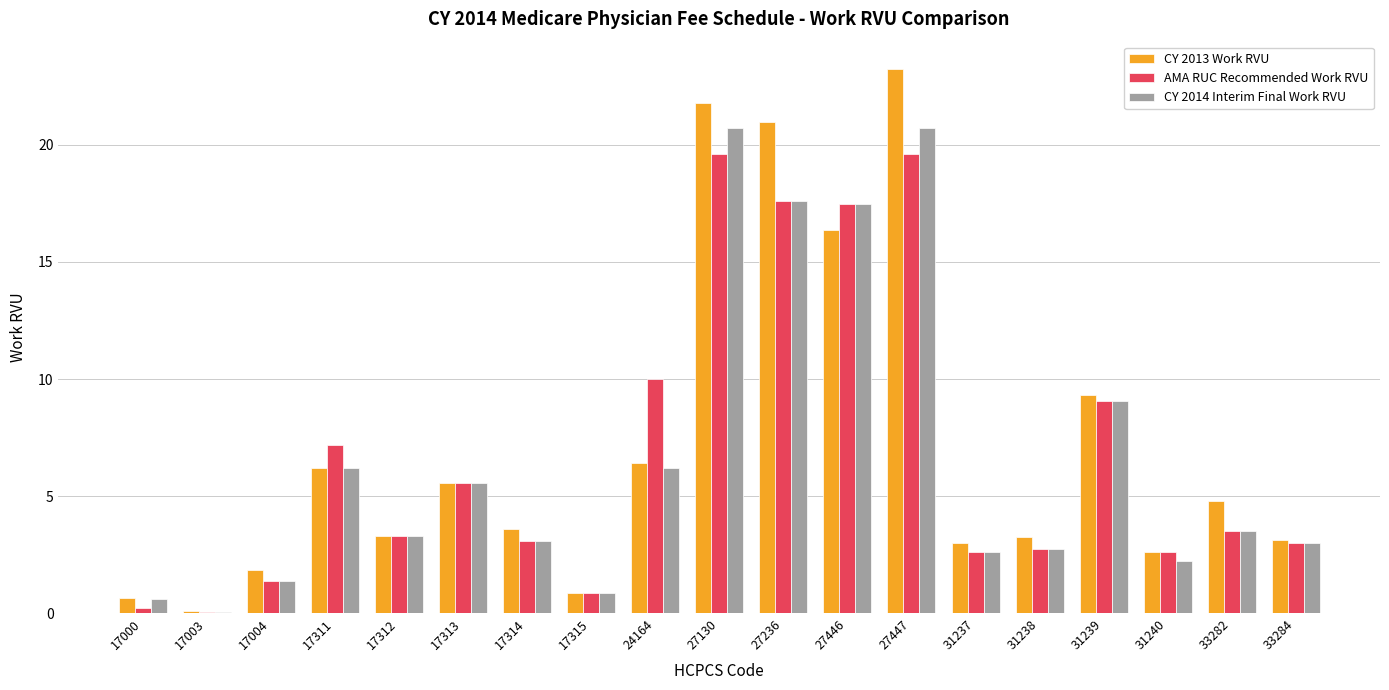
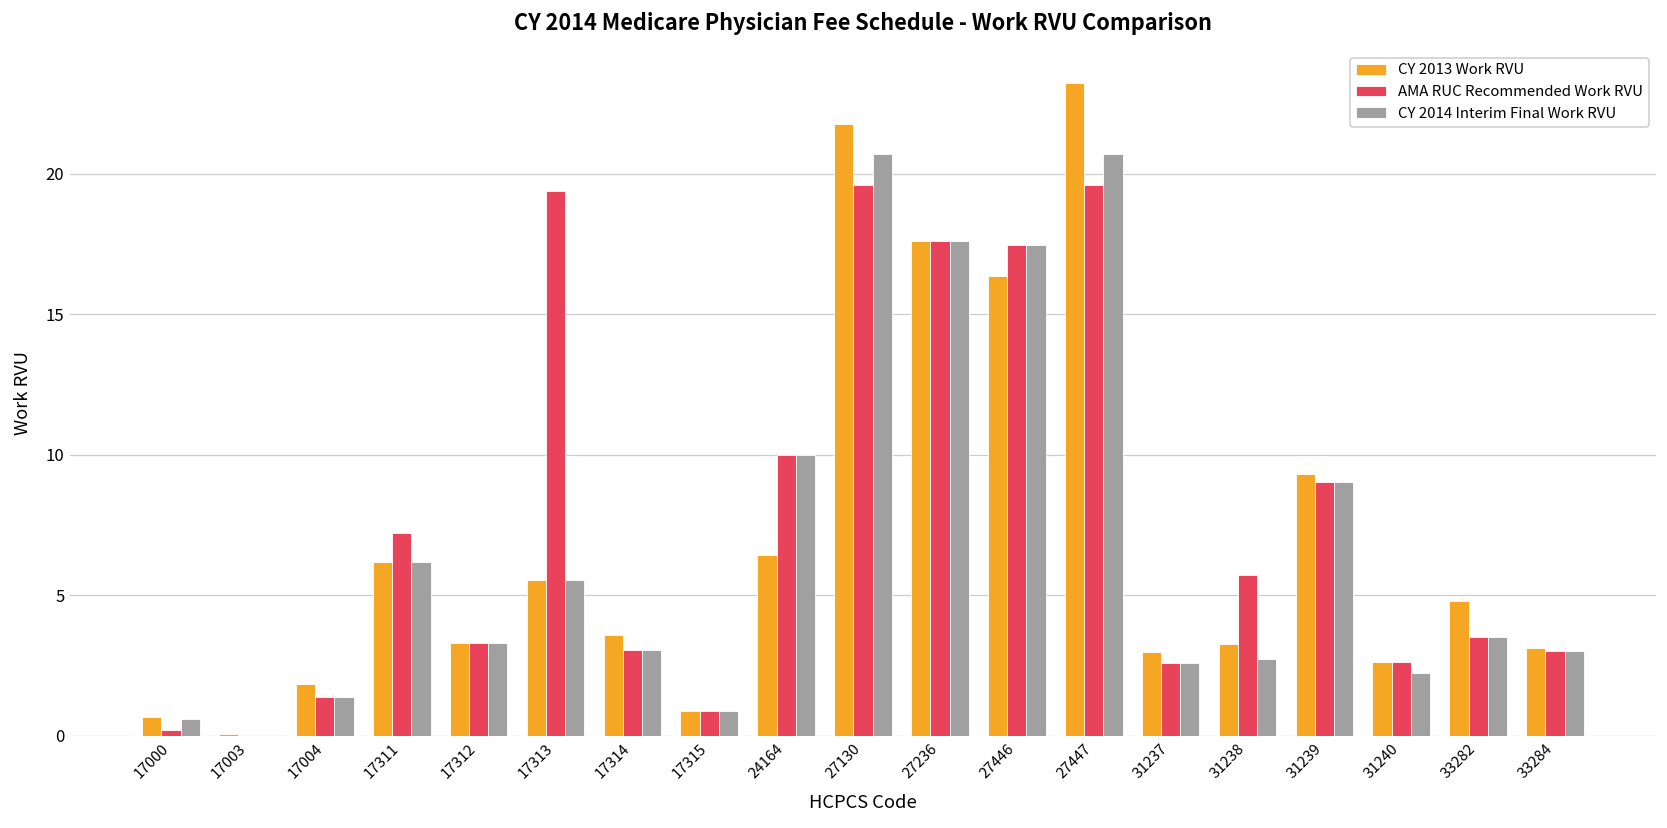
AMA RUC Recommended Work RVU, 17313: 5.6 -> 19.4
CY 2014 Interim Final Work RVU, 24164: 6.2 -> 10.0
CY 2013 Work RVU, 27236: 21.0 -> 17.6
AMA RUC Recommended Work RVU, 31238: 2.7 -> 5.7
